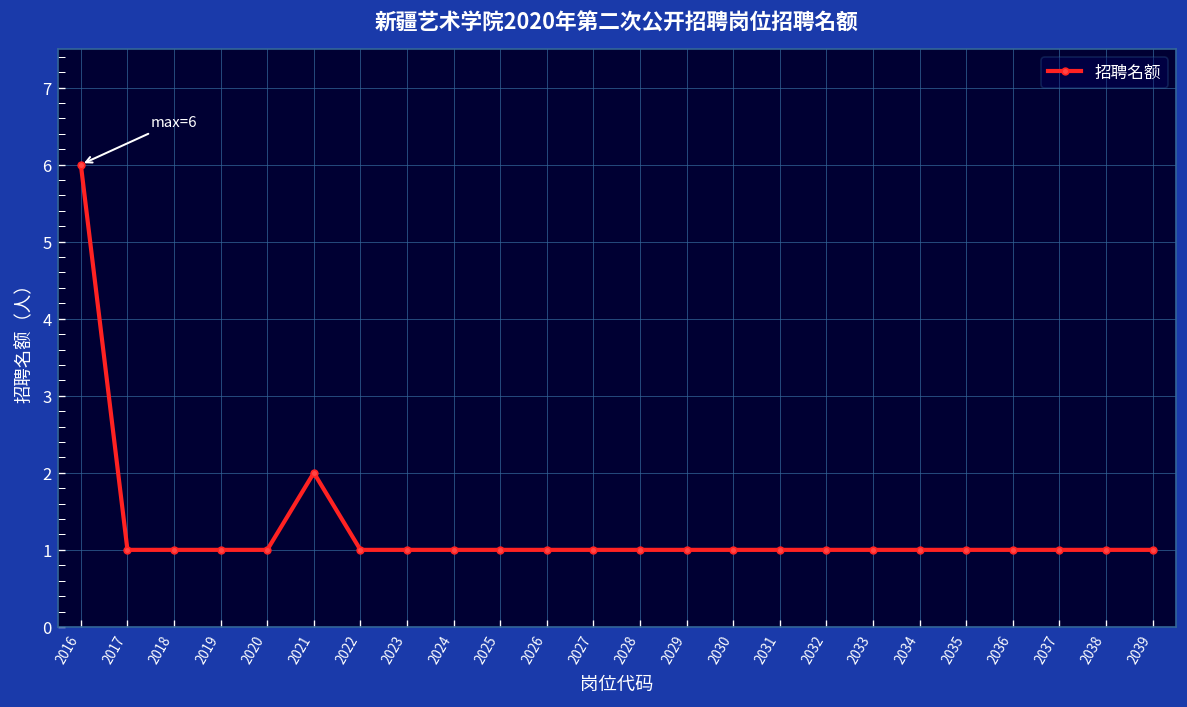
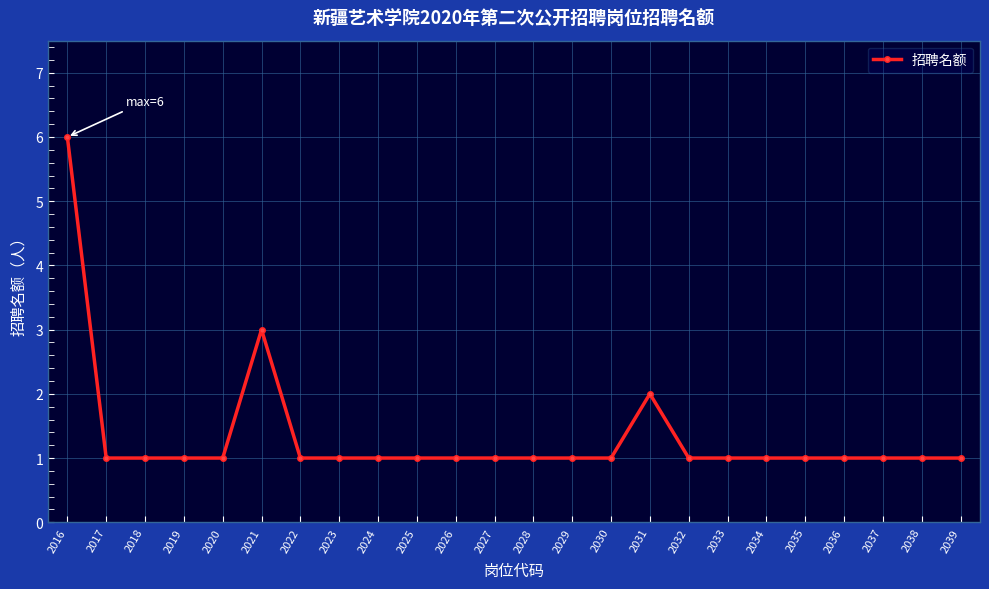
2021: 2 -> 3
2031: 1 -> 2
